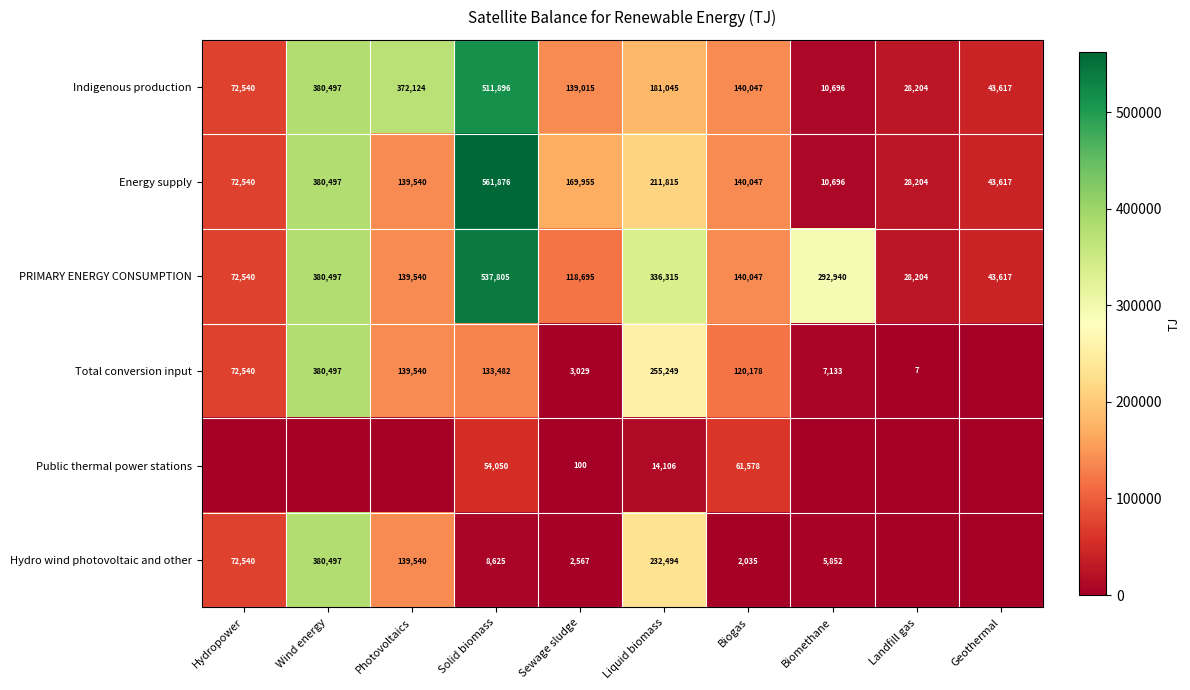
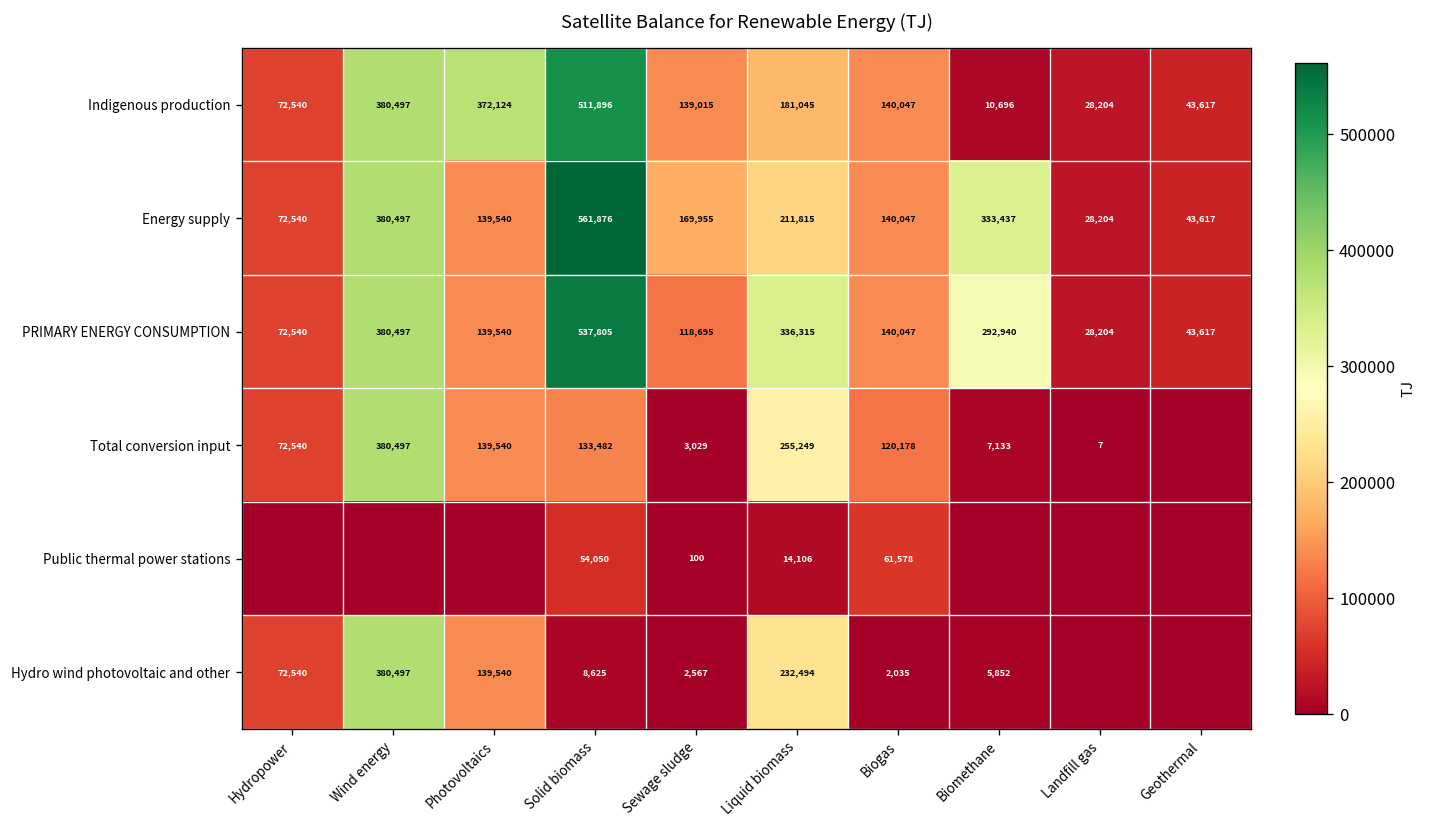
Energy supply, Biomethane: 10,696 -> 333,437
